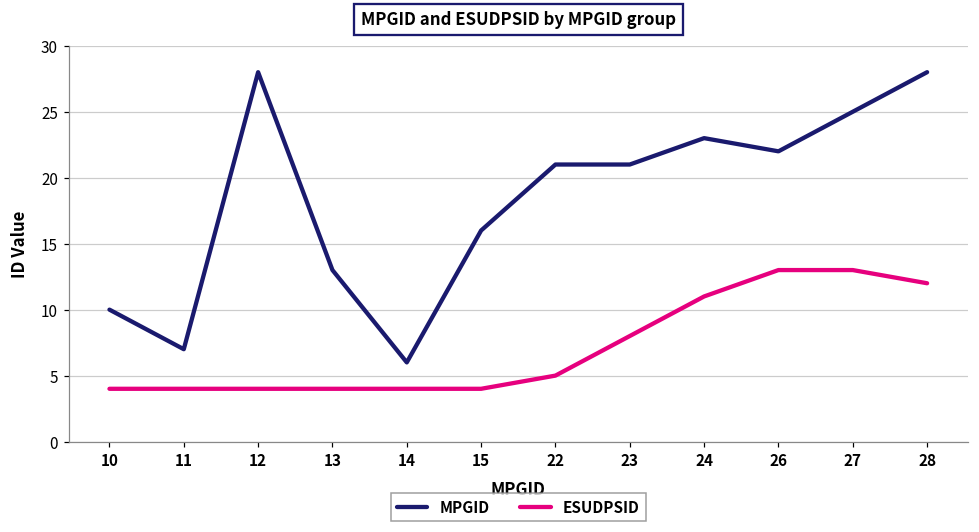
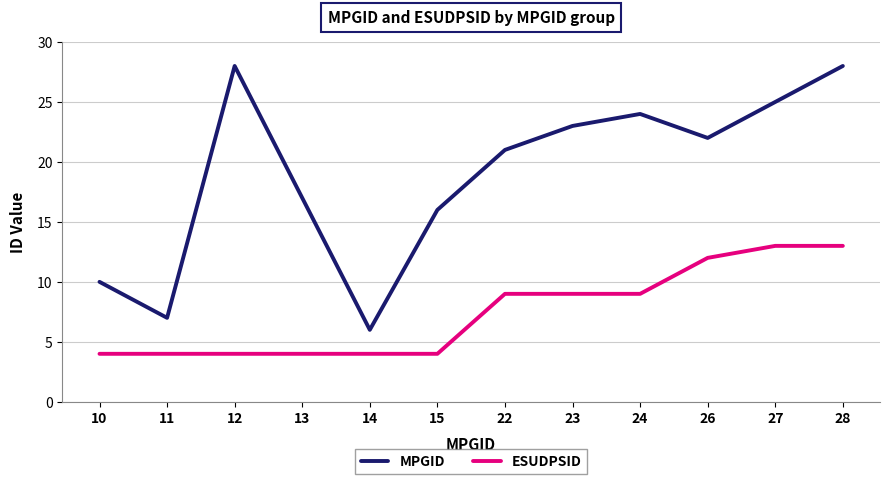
MPGID, 13: 13 -> 17
ESUDPSID, 22: 5 -> 9
MPGID, 23: 21 -> 23
ESUDPSID, 23: 8 -> 9
MPGID, 24: 23 -> 24
ESUDPSID, 24: 11 -> 9
ESUDPSID, 26: 13 -> 12
ESUDPSID, 28: 12 -> 13
